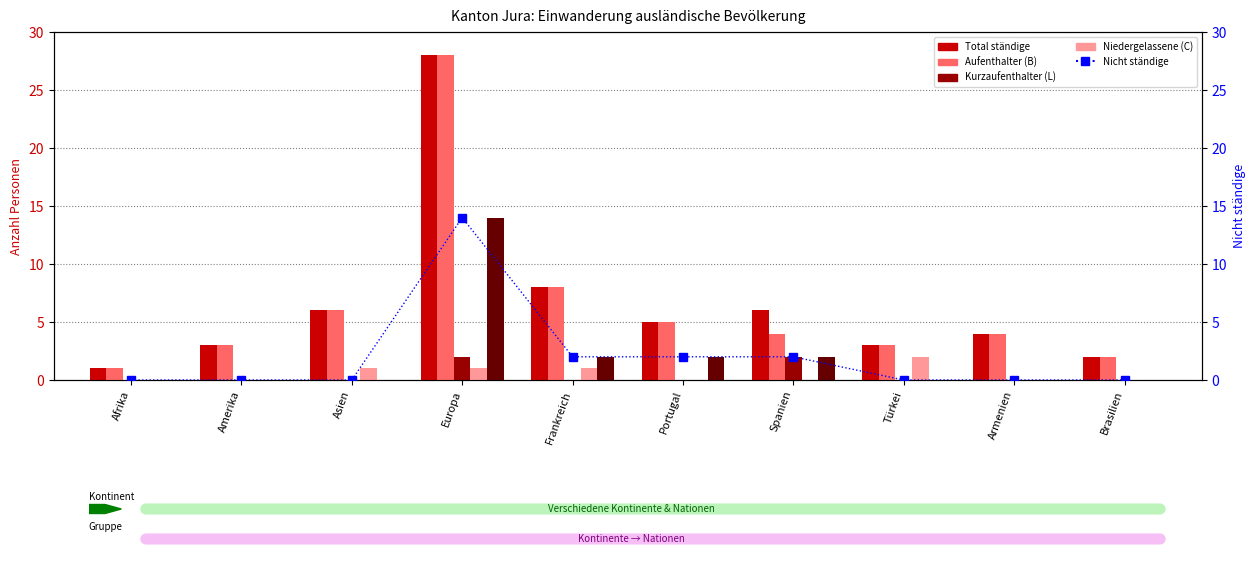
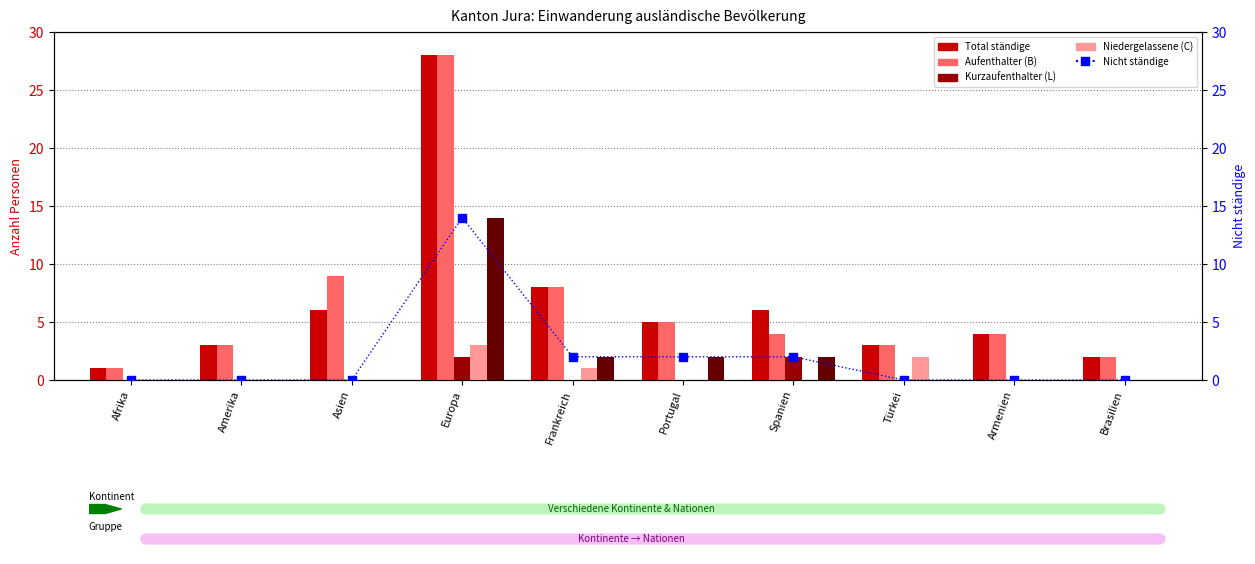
Aufenthalter (B), Asien: 6 -> 9
Niedergelassene (C), Asien: 1 -> 0
Niedergelassene (C), Europa: 1 -> 3
